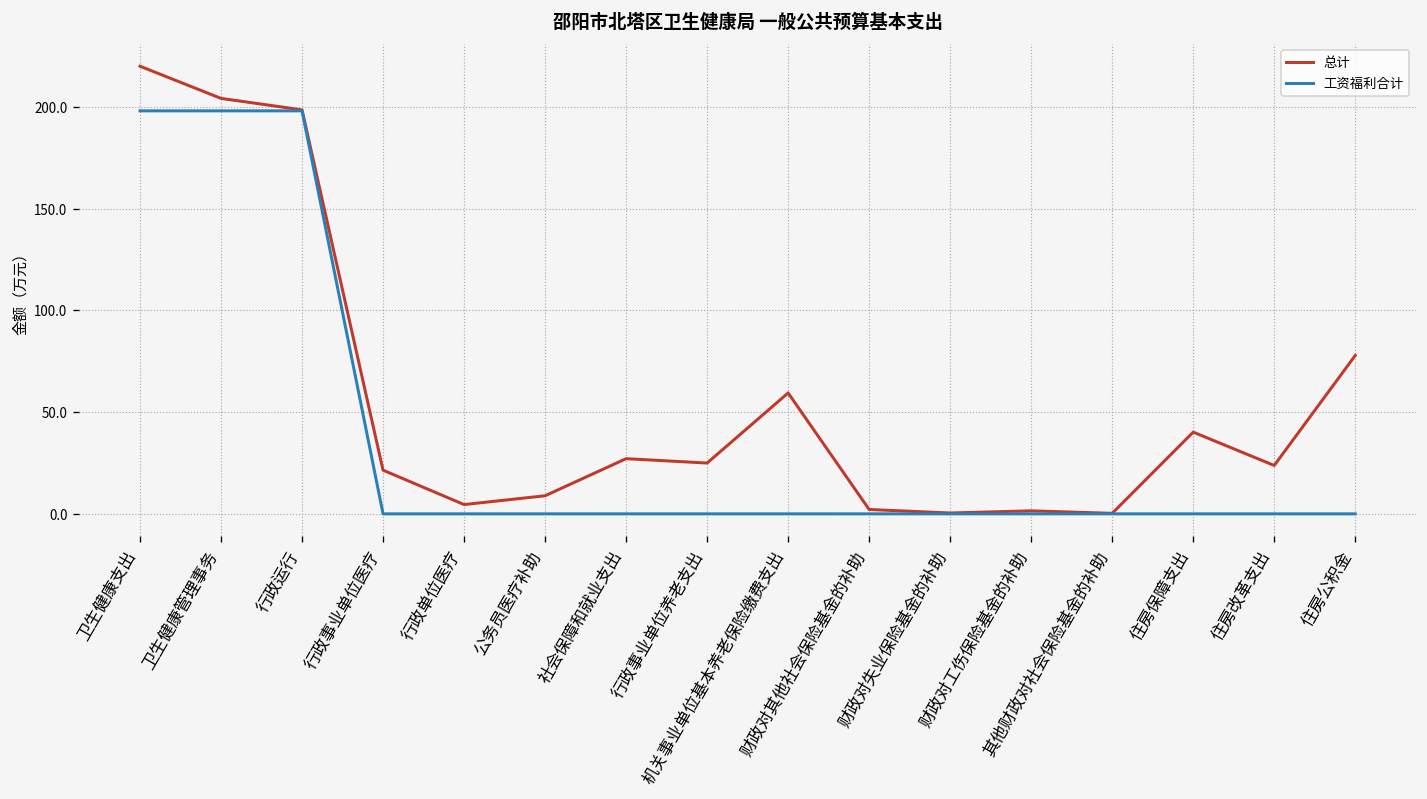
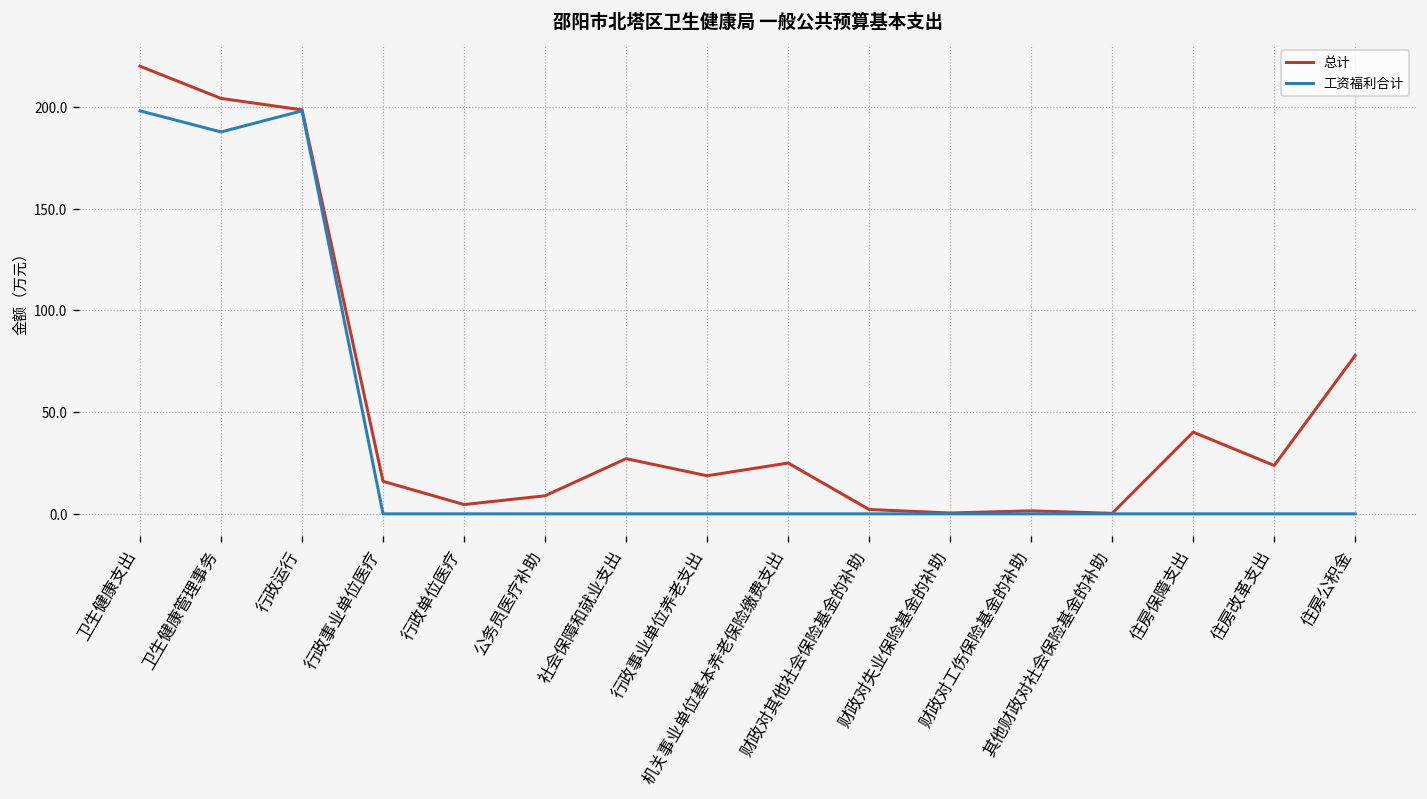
工资福利合计, 卫生健康管理事务: 198 -> 188
总计, 行政事业单位医疗: 21 -> 16
总计, 行政事业单位养老支出: 25 -> 19
总计, 机关事业单位基本养老保险缴费支出: 59 -> 25
